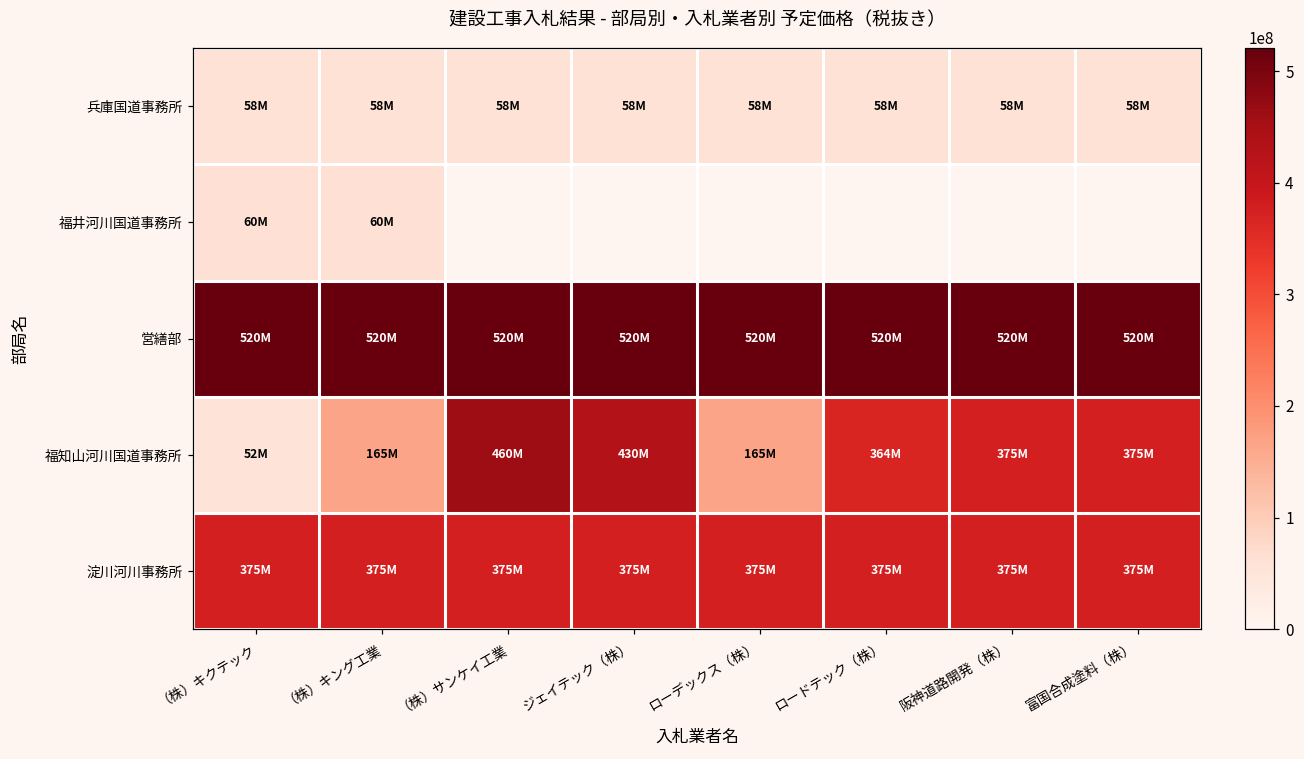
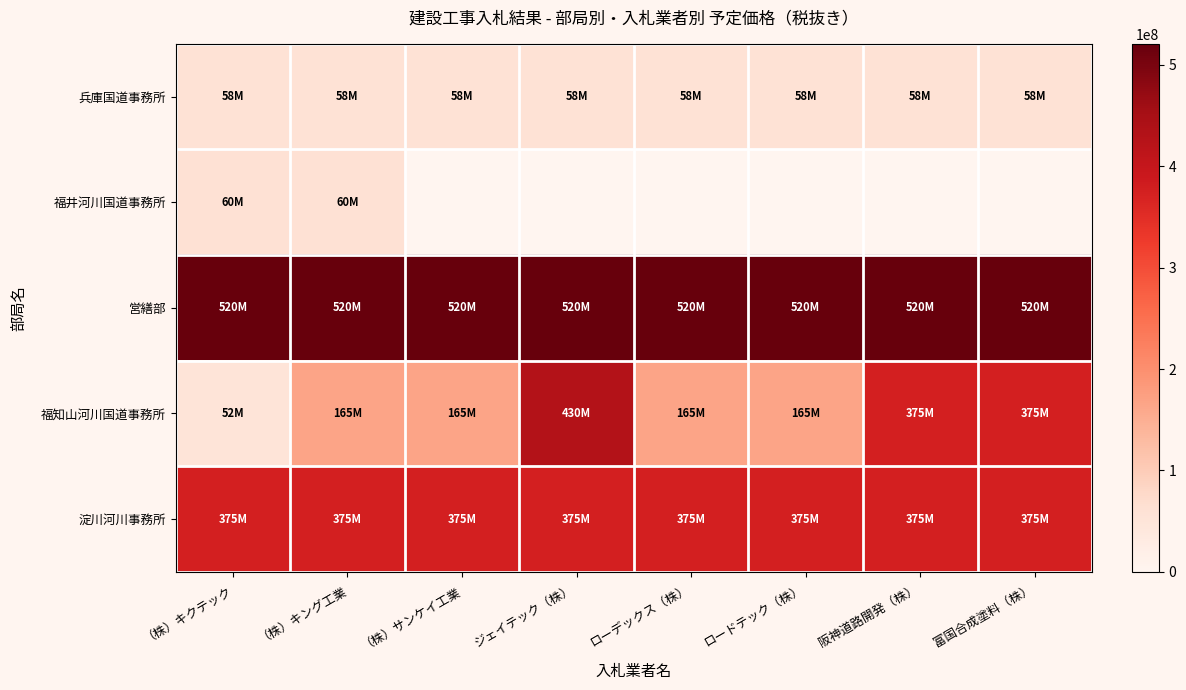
福知山河川国道事務所, （株）サンケイ工業: 460M -> 165M
福知山河川国道事務所, ロードテック（株）: 364M -> 165M
